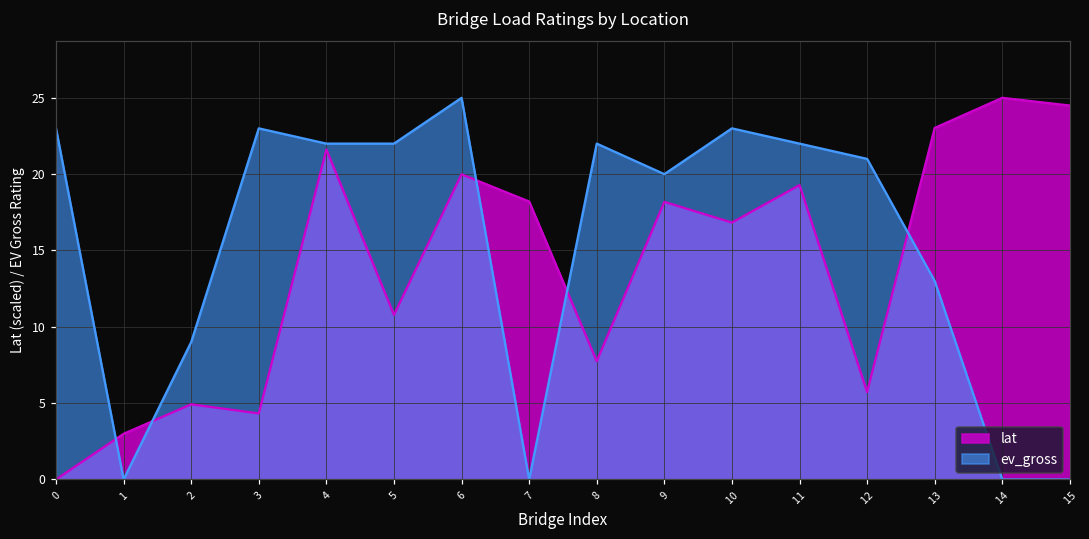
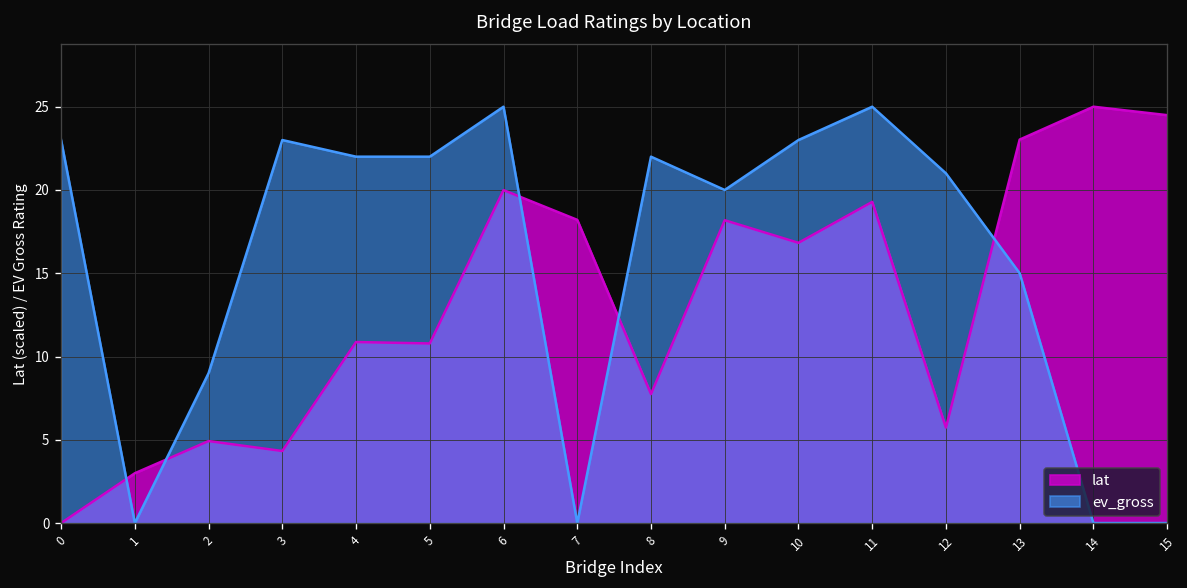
lat, 4: 21.6 -> 10.9
ev_gross, 11: 22 -> 25
ev_gross, 13: 13 -> 15
